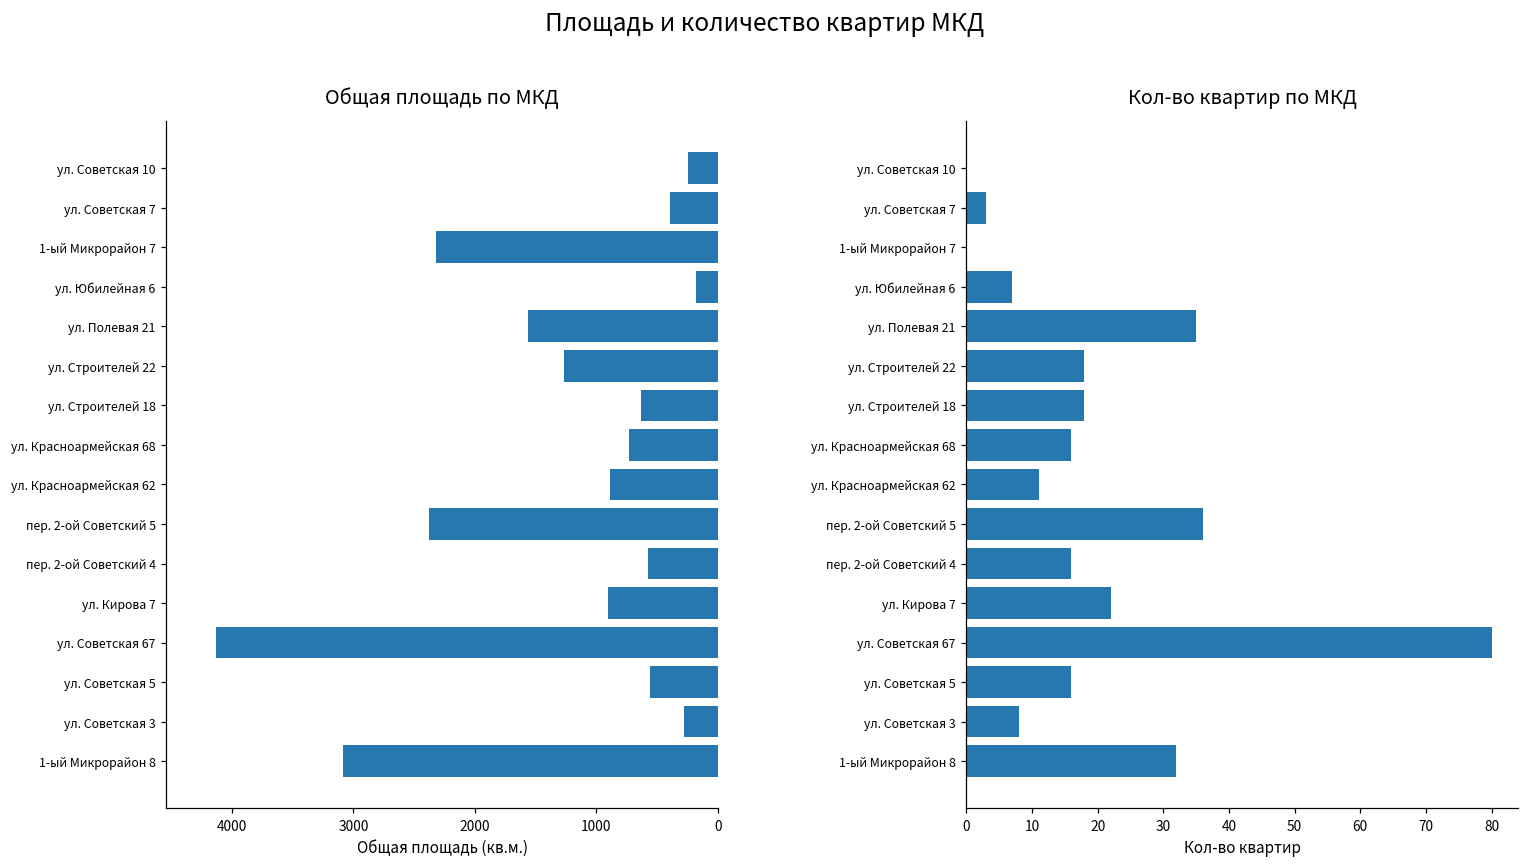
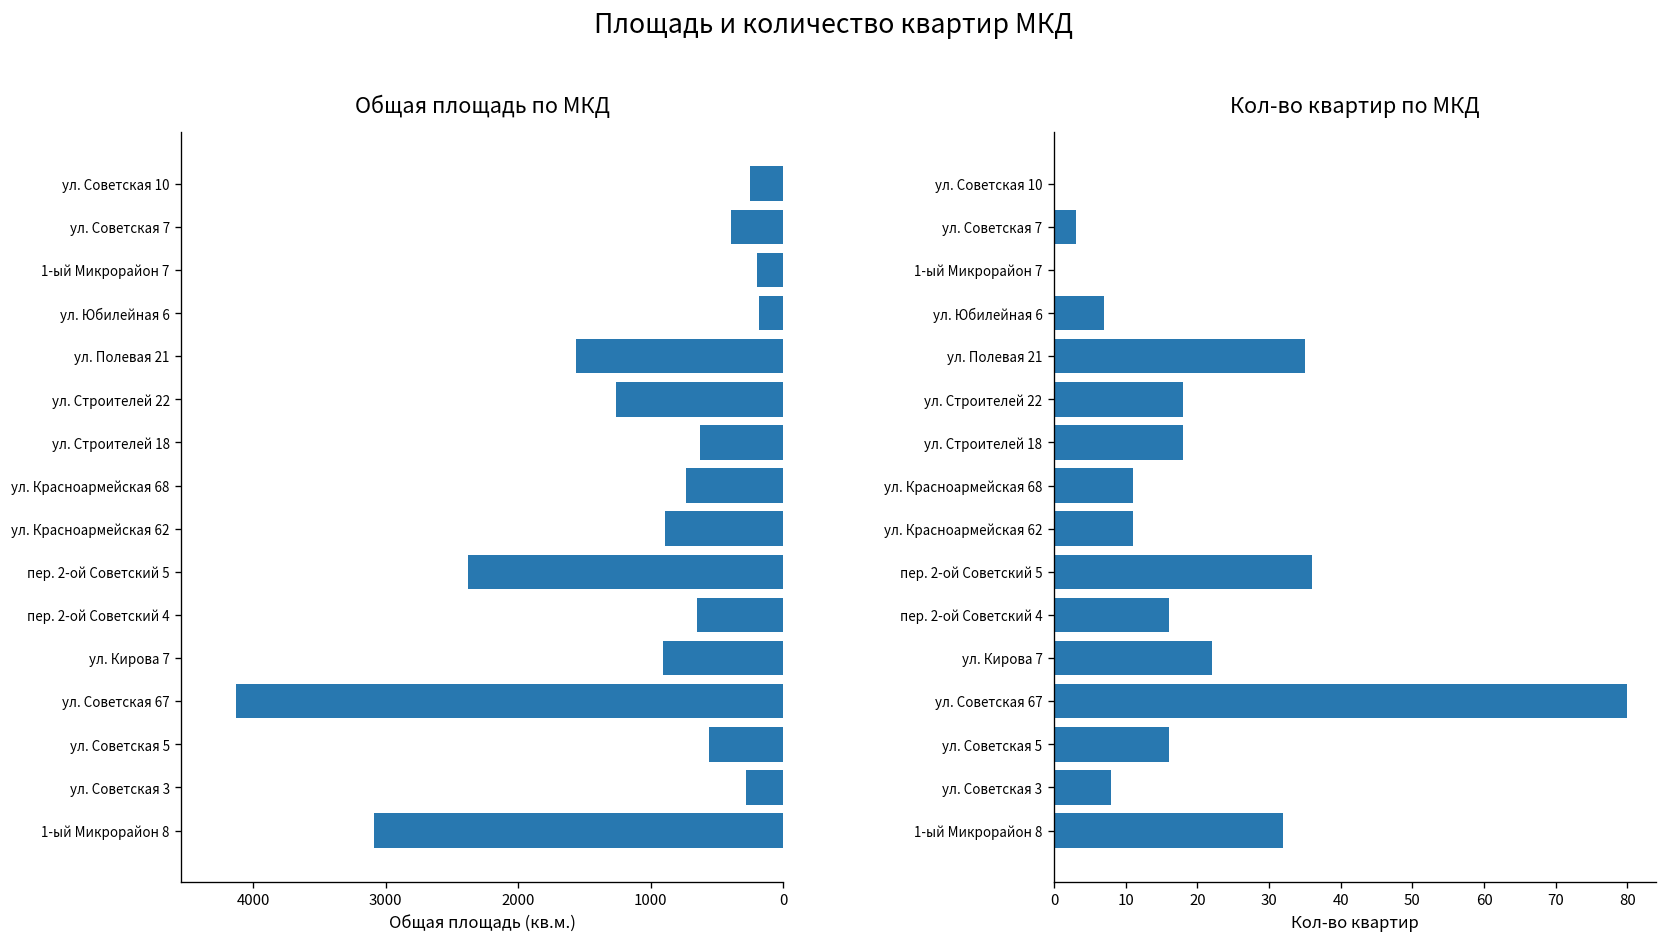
Общая площадь по МКД, 1-ый Микрорайон 7: 2320 -> 200
Общая площадь по МКД, пер. 2-ой Советский 4: 570 -> 650
Кол-во квартир по МКД, ул. Красноармейская 68: 16 -> 11
